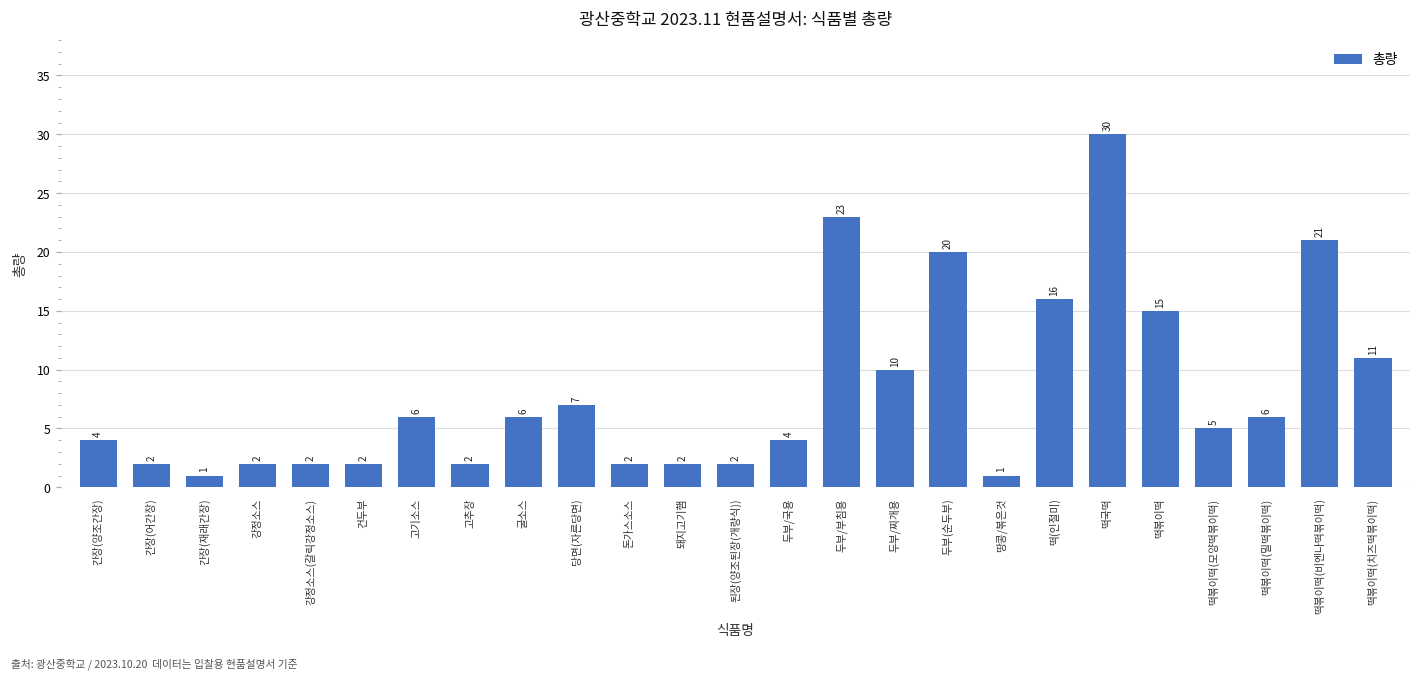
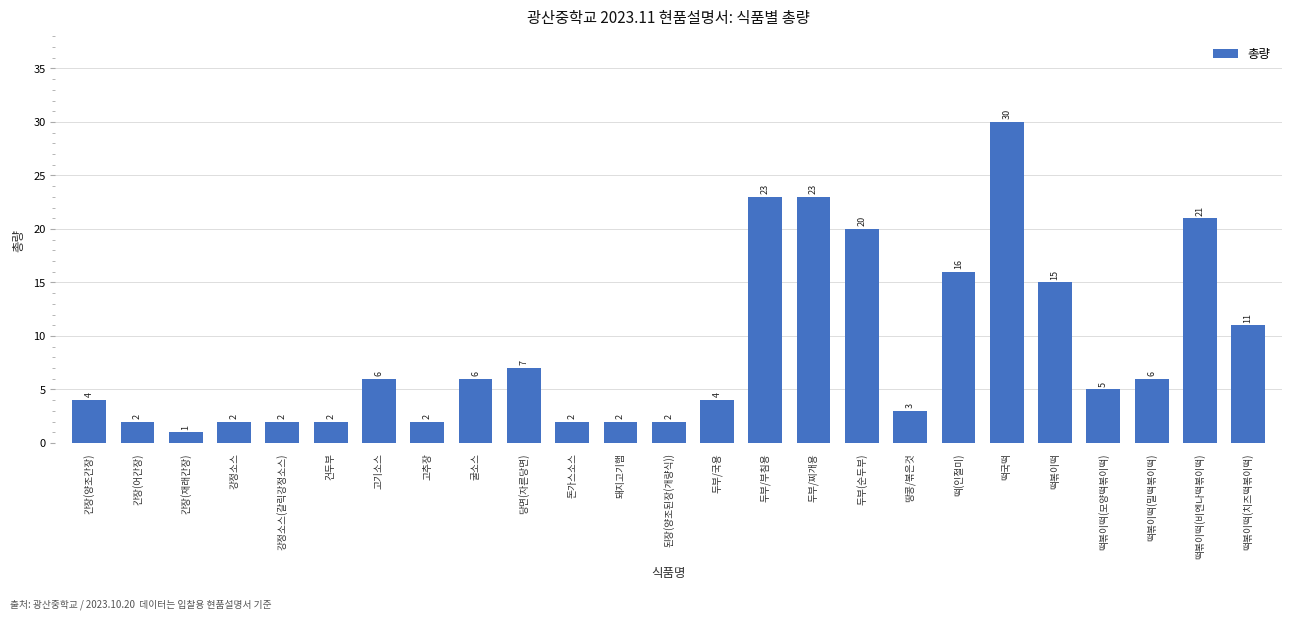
두부/찌개용: 10 -> 23
땅콩/볶은것: 1 -> 3
